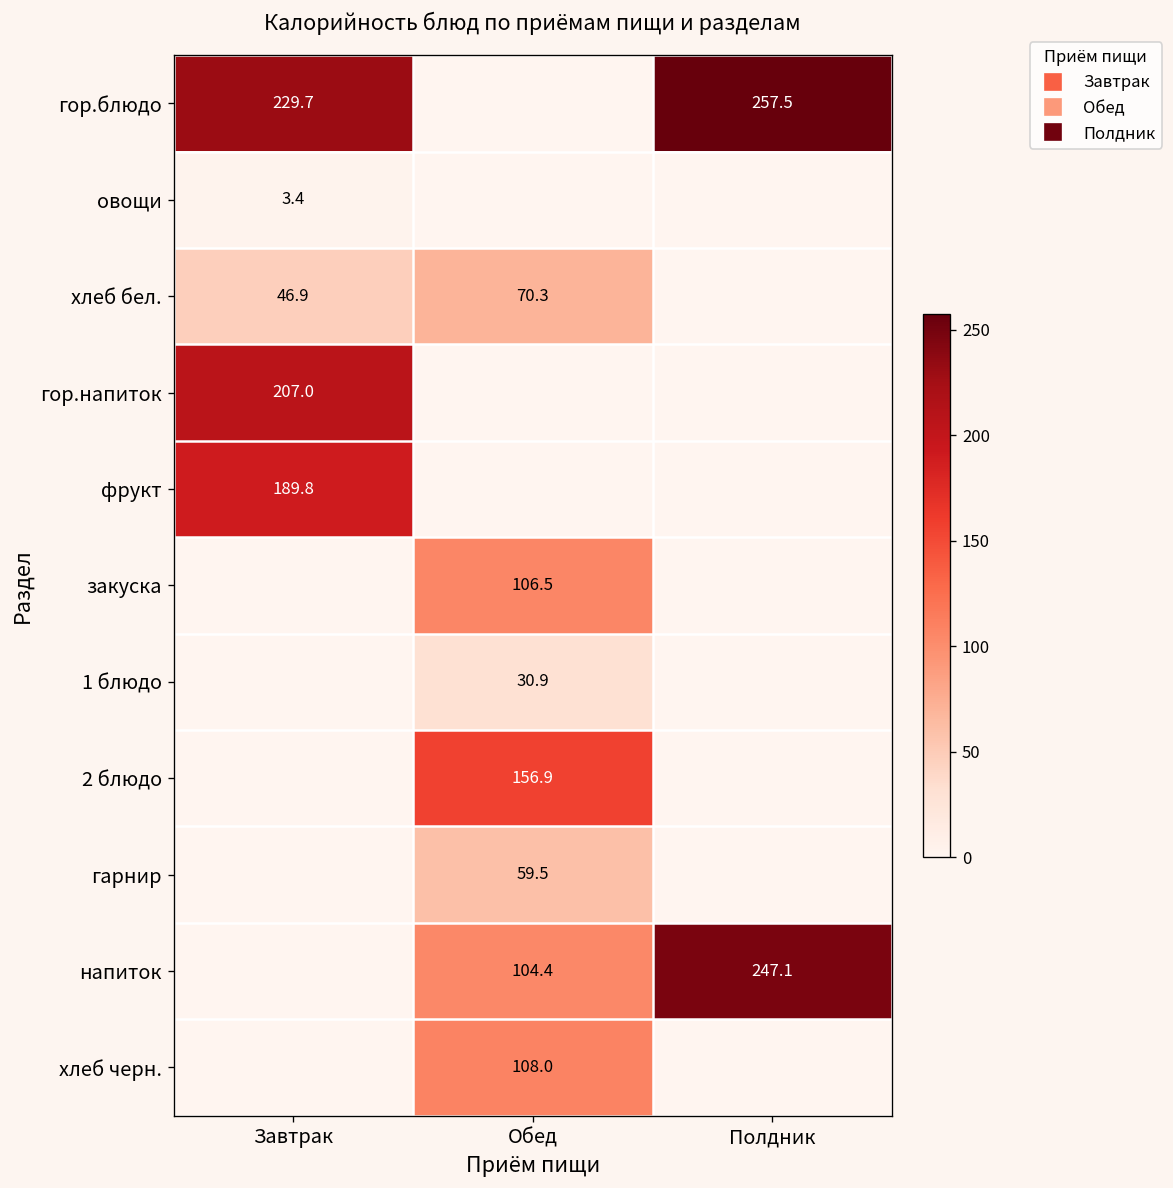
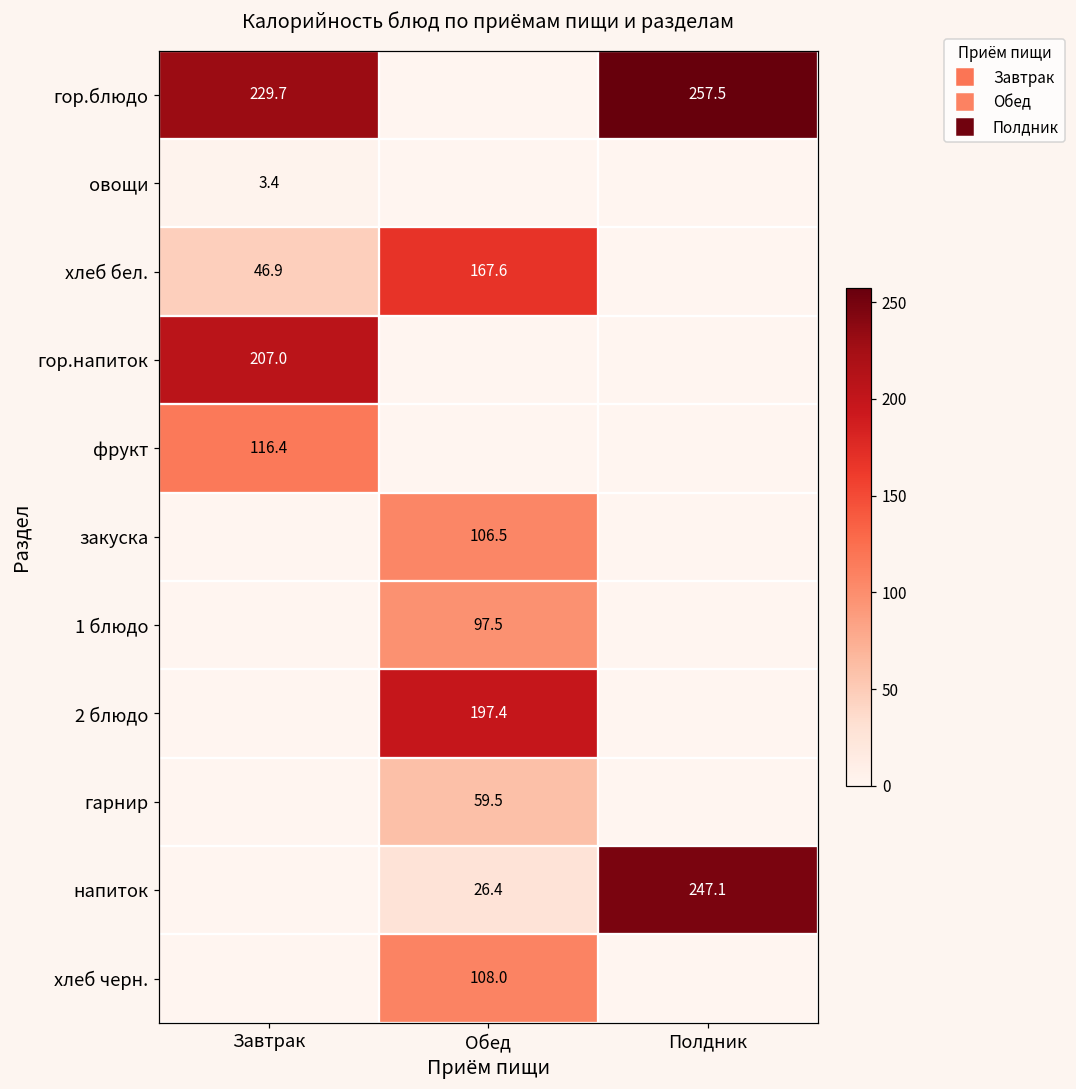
хлеб бел., Обед: 70.3 -> 167.6
фрукт, Завтрак: 189.8 -> 116.4
1 блюдо, Обед: 30.9 -> 97.5
2 блюдо, Обед: 156.9 -> 197.4
напиток, Обед: 104.4 -> 26.4
